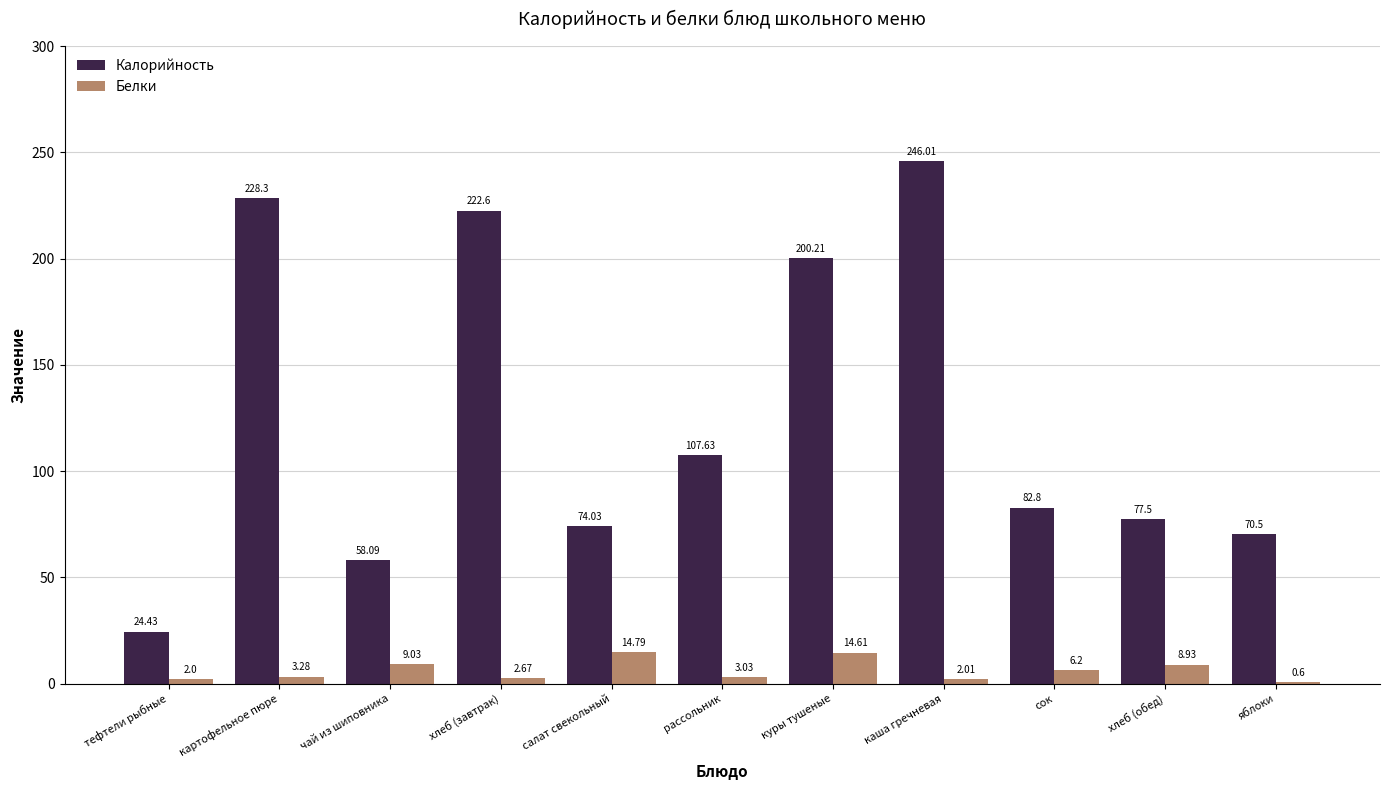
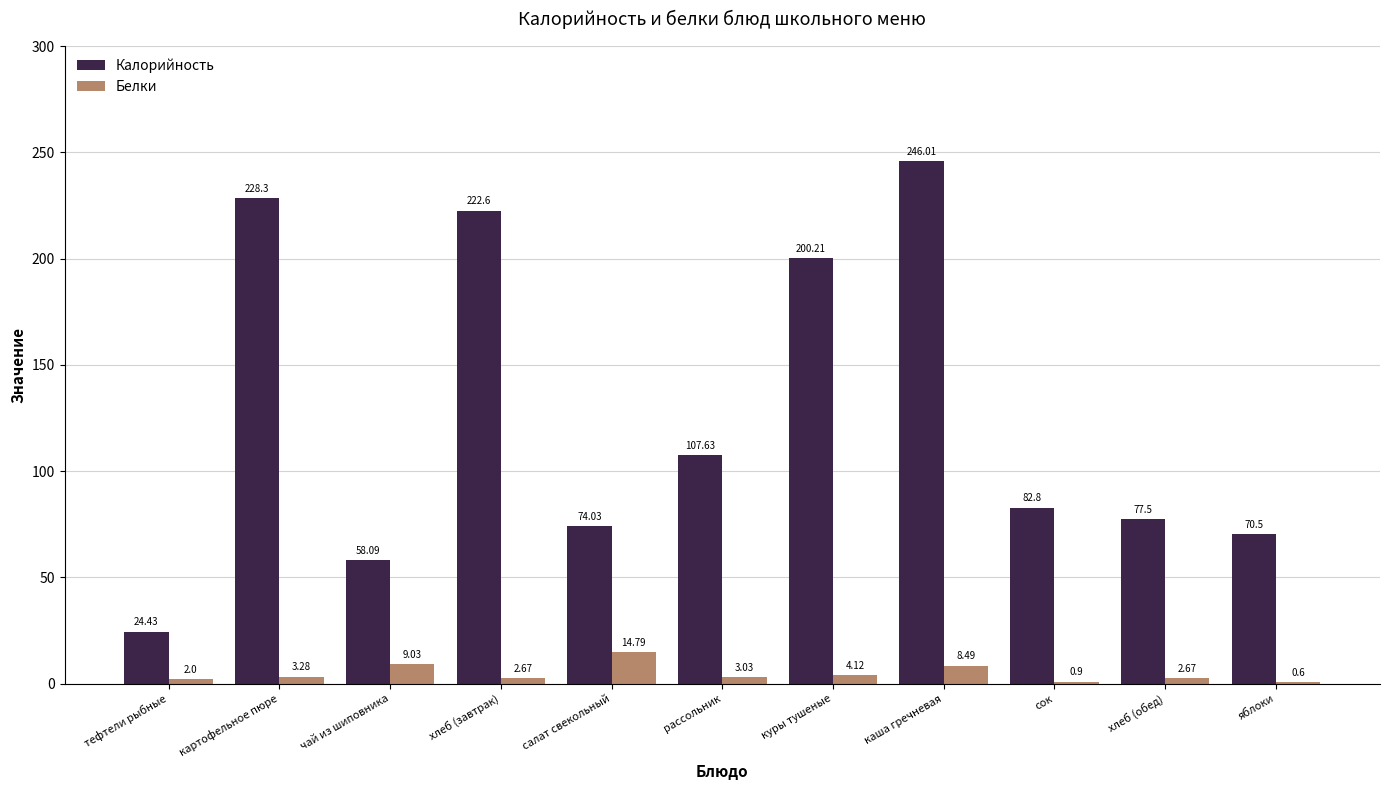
Белки, куры тушеные: 14.61 -> 4.12
Белки, каша гречневая: 2.01 -> 8.49
Белки, сок: 6.2 -> 0.9
Белки, хлеб (обед): 8.93 -> 2.67
